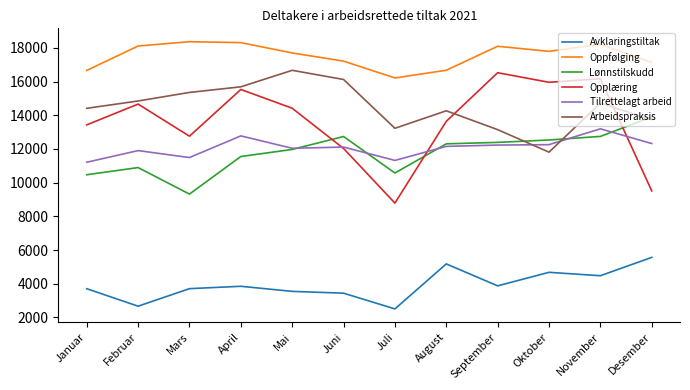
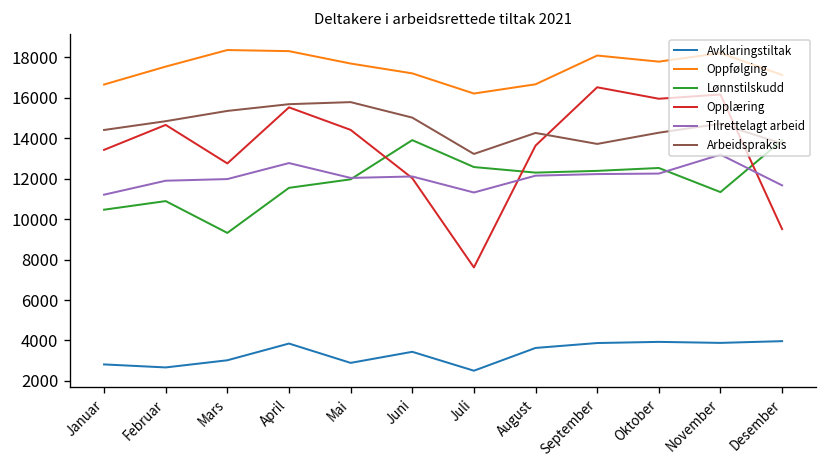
Avklaringstiltak, Januar: 3700 -> 2800
Oppfølging, Februar: 18100 -> 17500
Avklaringstiltak, Mars: 3700 -> 3000
Tilrettelagt arbeid, Mars: 11500 -> 12000
Avklaringstiltak, Mai: 3500 -> 2900
Arbeidspraksis, Mai: 16700 -> 15800
Lønnstilskudd, Juni: 12700 -> 13900
Arbeidspraksis, Juni: 16100 -> 15000
Lønnstilskudd, Juli: 10600 -> 12600
Opplæring, Juli: 8800 -> 7600
Avklaringstiltak, August: 5200 -> 3600
Arbeidspraksis, September: 13100 -> 13700
Avklaringstiltak, Oktober: 4700 -> 3900
Arbeidspraksis, Oktober: 11800 -> 14300
Avklaringstiltak, November: 4500 -> 3900
Lønnstilskudd, November: 12700 -> 11300
Avklaringstiltak, Desember: 5600 -> 4000
Tilrettelagt arbeid, Desember: 12300 -> 11700
